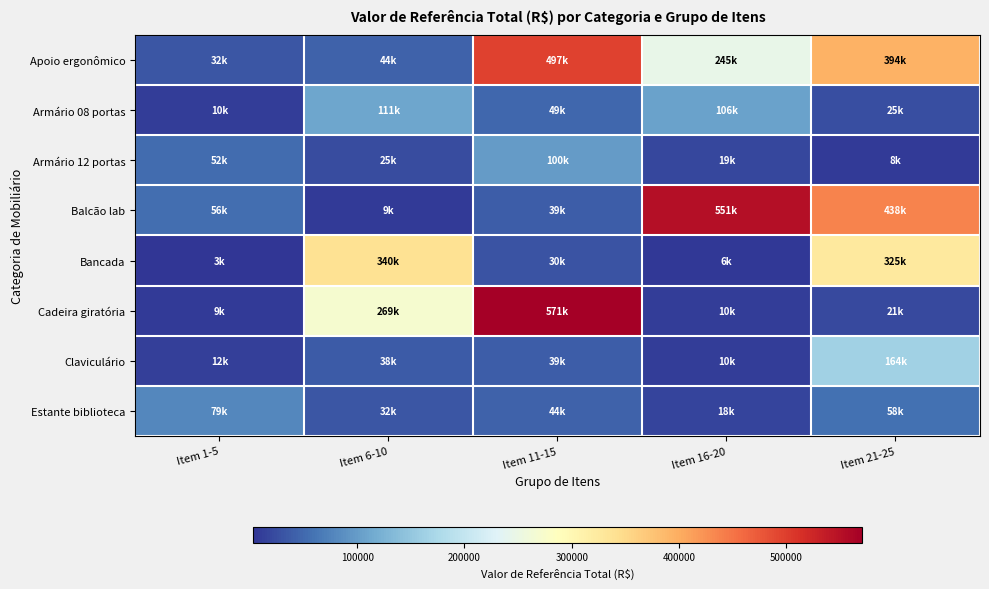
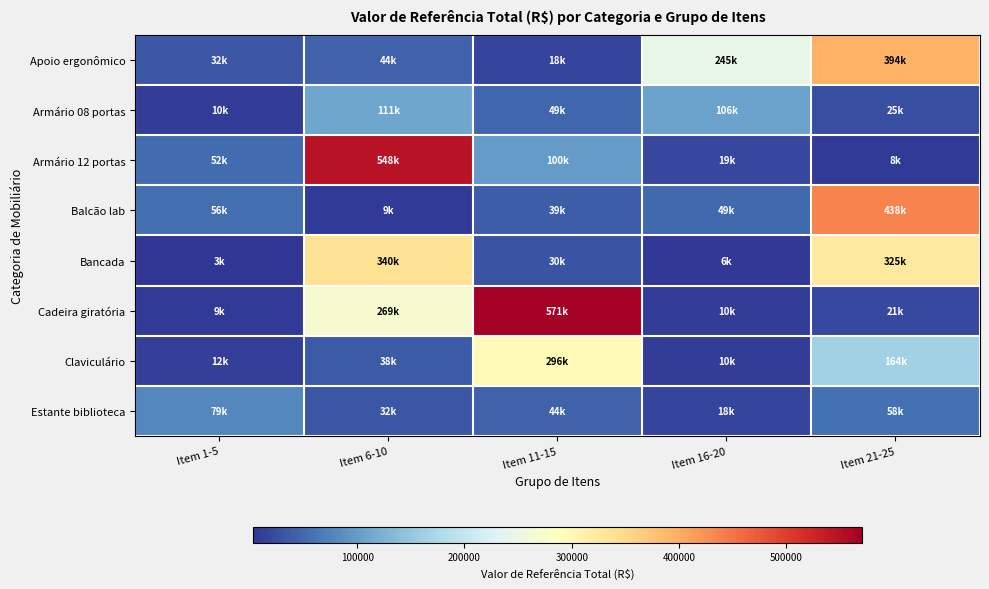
Apoio ergonômico, Item 11-15: 497k -> 18k
Armário 12 portas, Item 6-10: 25k -> 548k
Balcão lab, Item 16-20: 551k -> 49k
Claviculário, Item 11-15: 39k -> 296k
